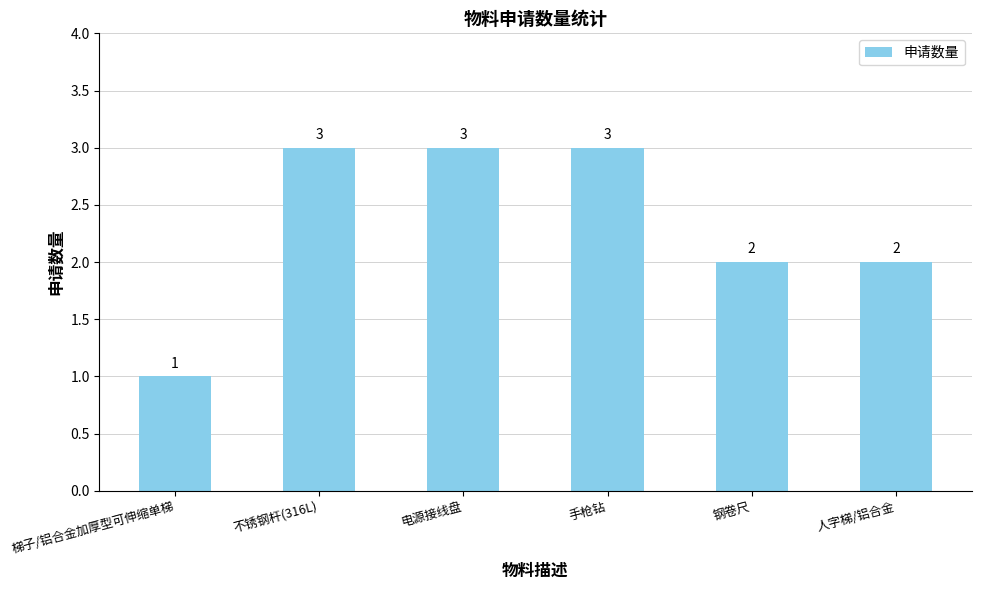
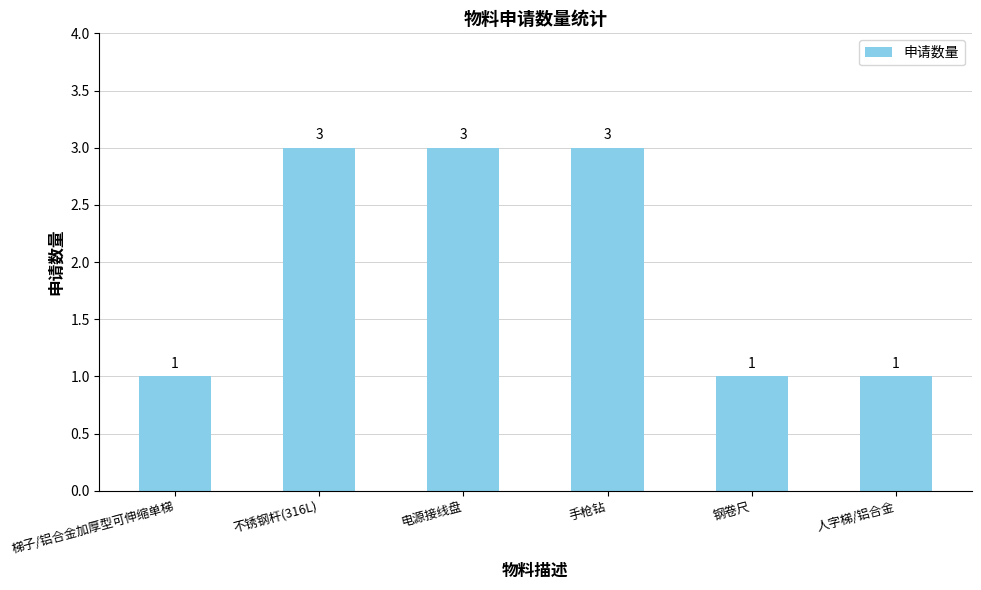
钢卷尺: 2 -> 1
人字梯/铝合金: 2 -> 1
